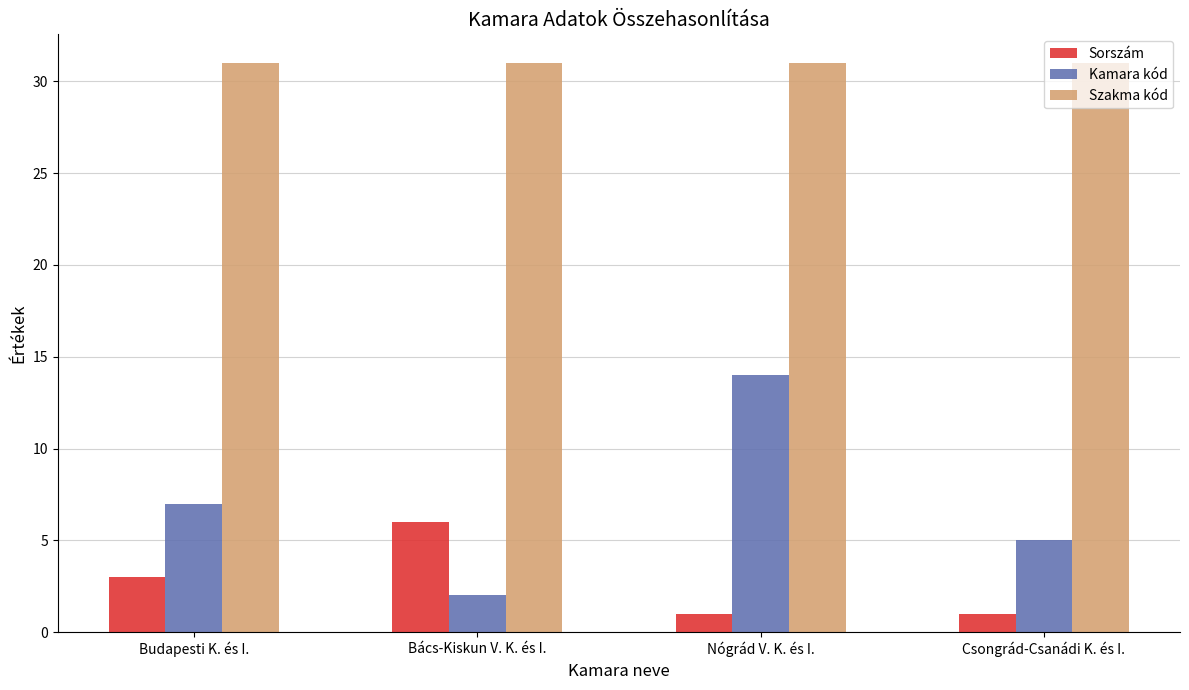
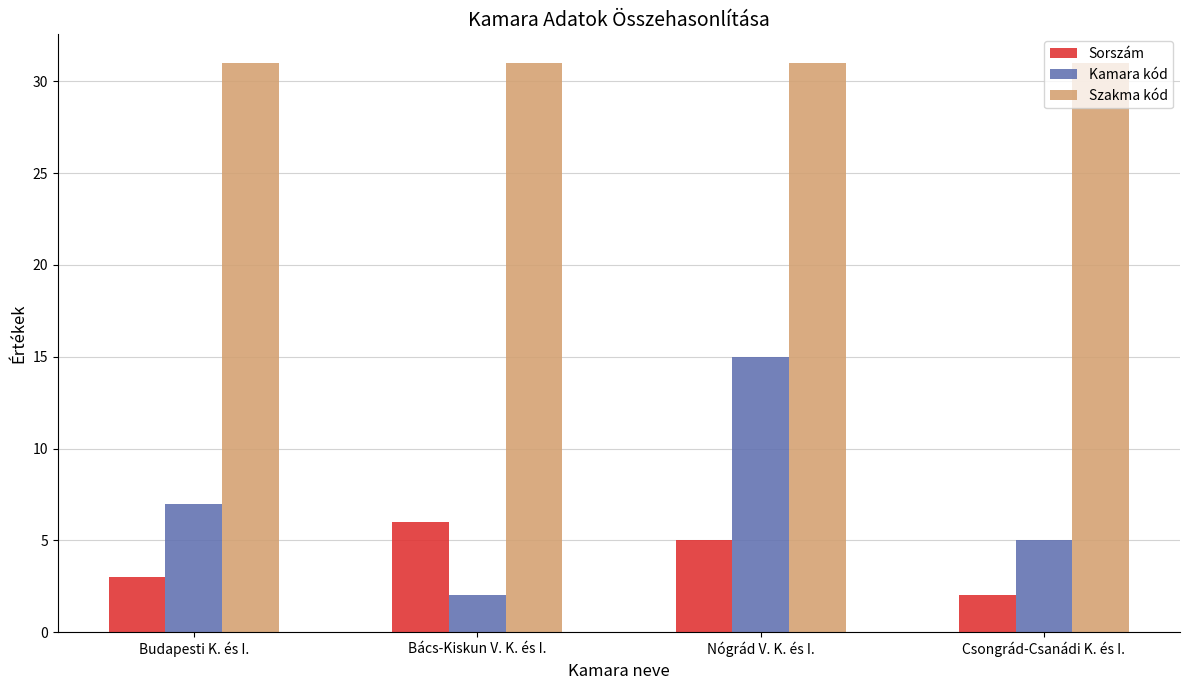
Sorszám, Nógrád V. K. és I.: 1 -> 5
Kamara kód, Nógrád V. K. és I.: 14 -> 15
Sorszám, Csongrád-Csanádi K. és I.: 1 -> 2
